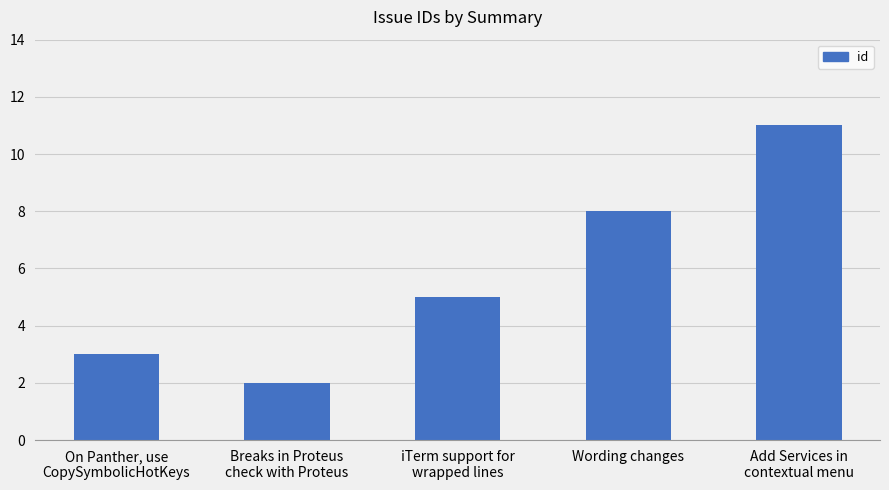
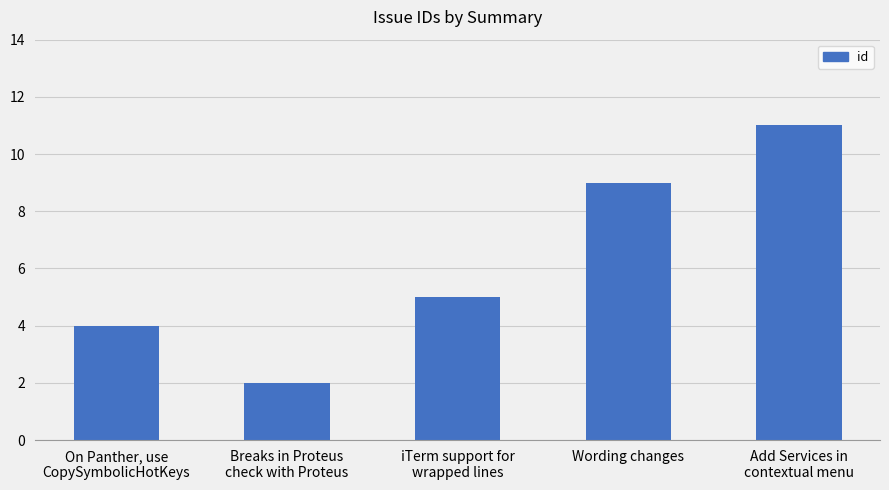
On Panther, use CopySymbolicHotKeys: 3 -> 4
Wording changes: 8 -> 9
